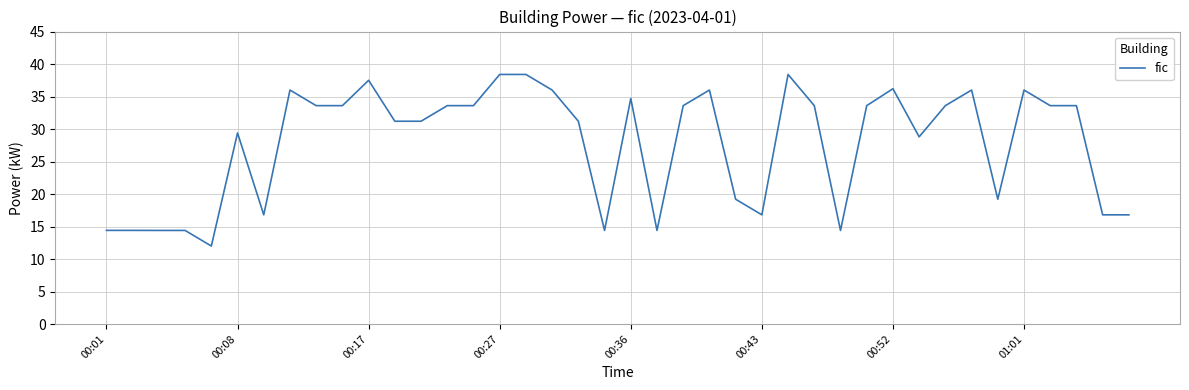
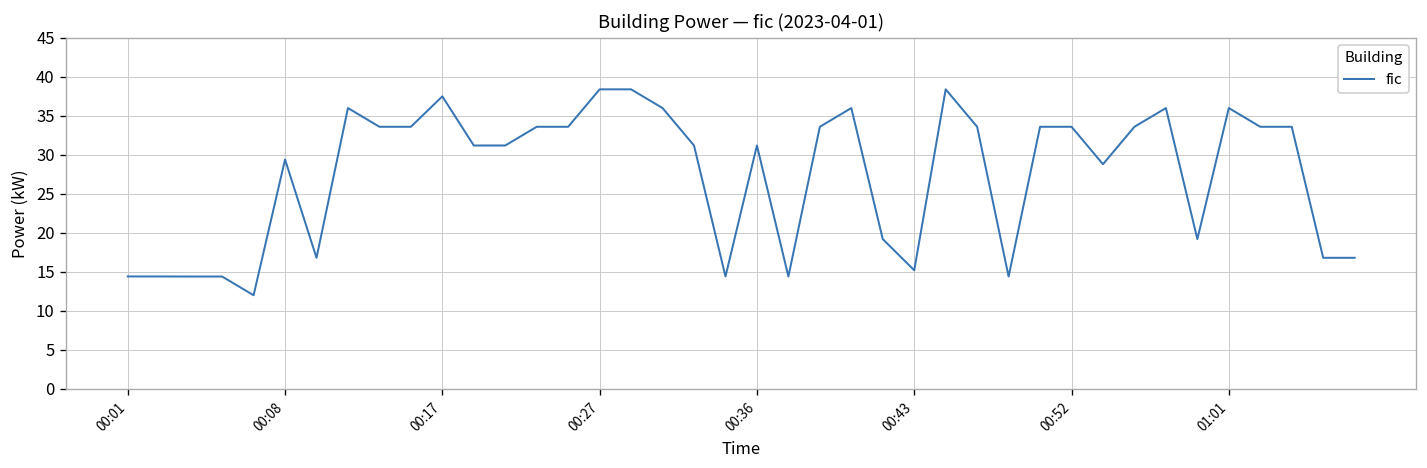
00:36: 35 -> 31
00:43: 17 -> 15
00:52: 36 -> 34
